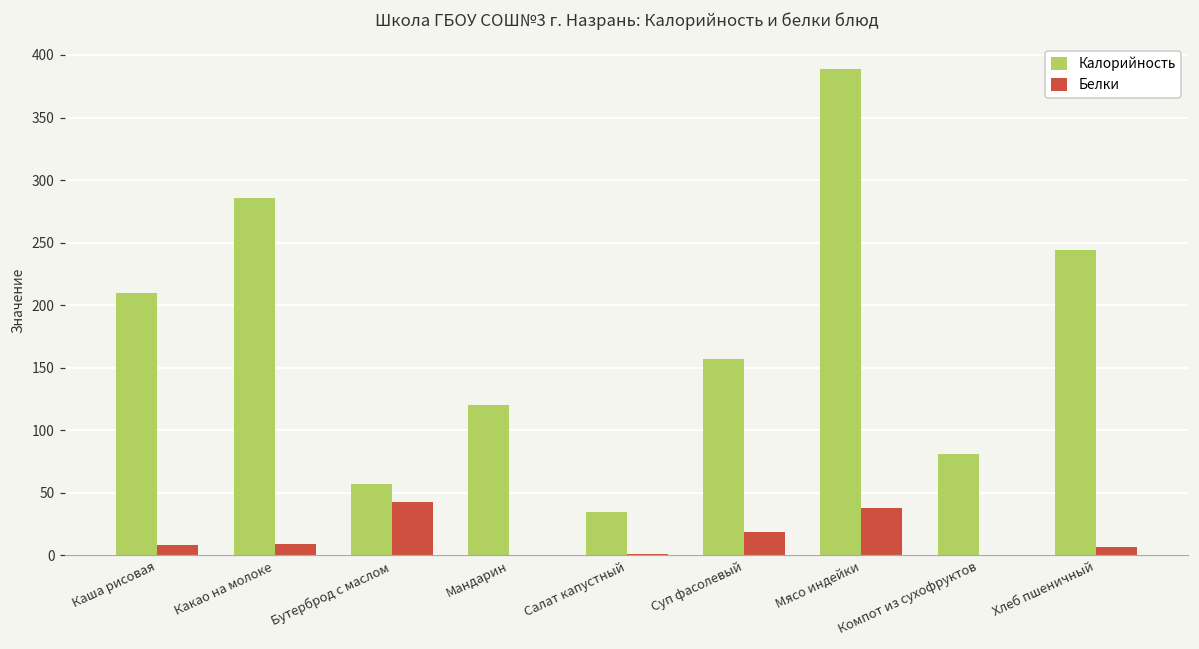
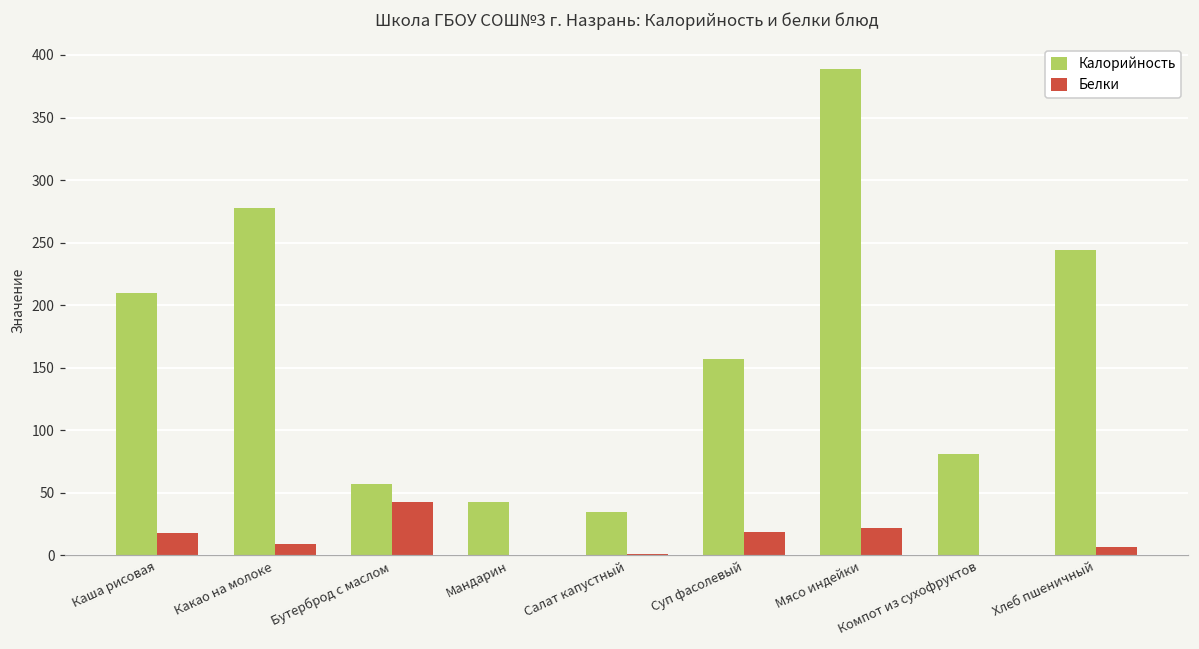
Белки, Каша рисовая: 8 -> 18
Калорийность, Какао на молоке: 286 -> 278
Калорийность, Мандарин: 120 -> 42
Белки, Мясо индейки: 38 -> 22
